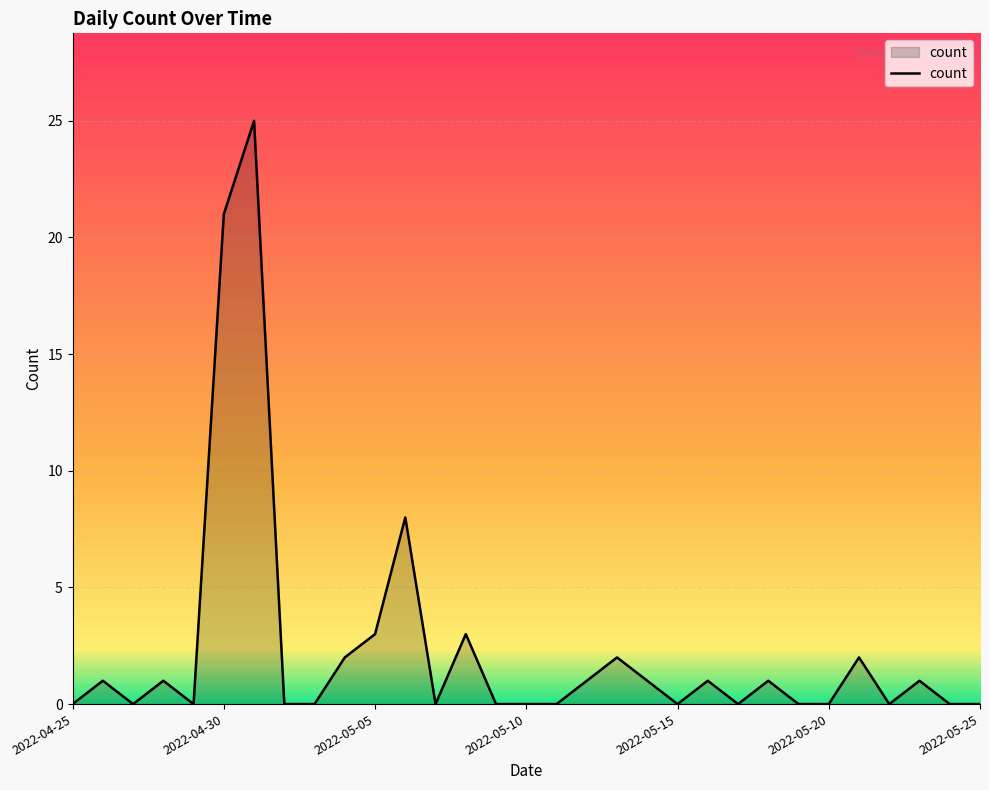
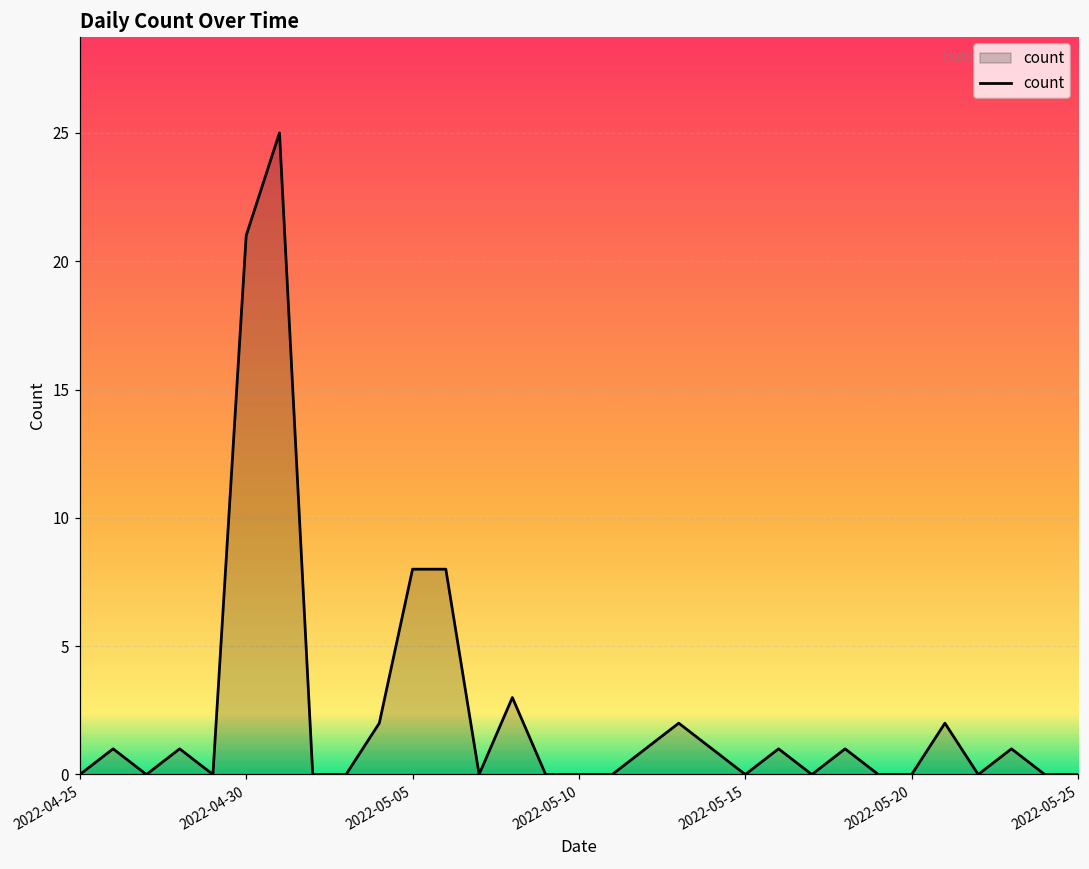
2022-05-05: 3 -> 8
